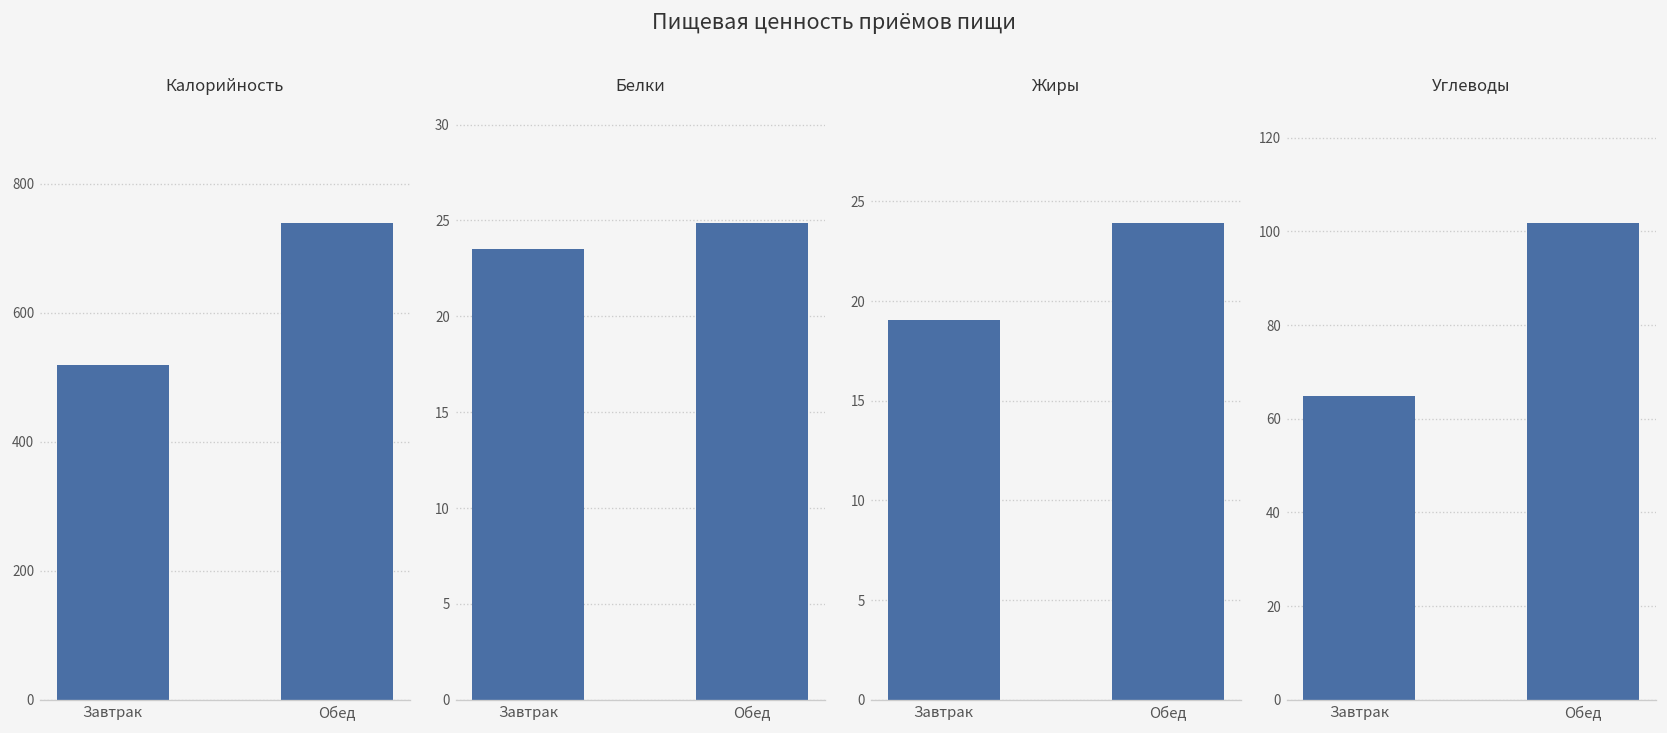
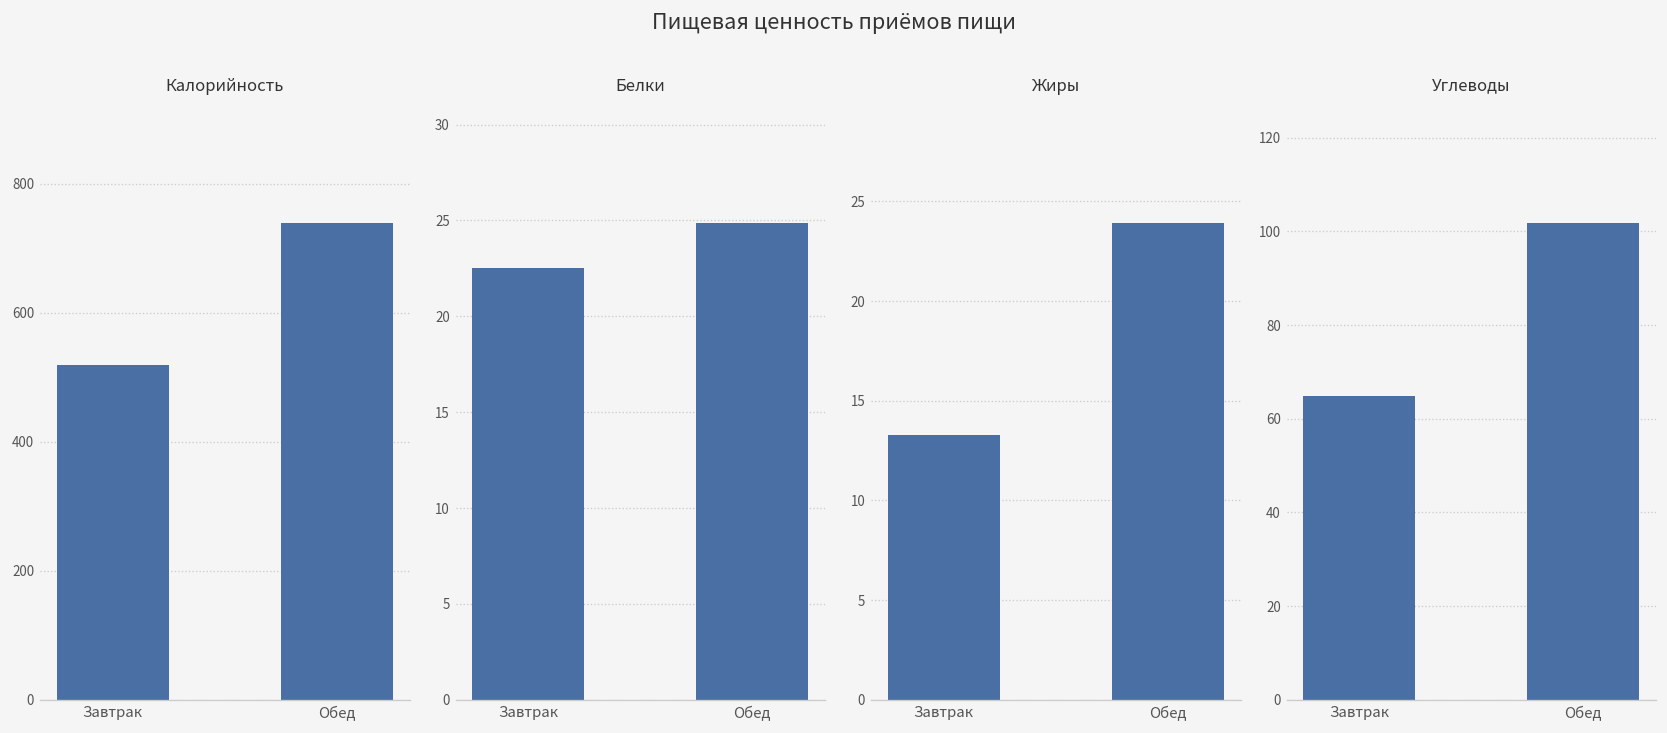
Белки, Завтрак: 23.5 -> 22.5
Жиры, Завтрак: 19.0 -> 13.3
